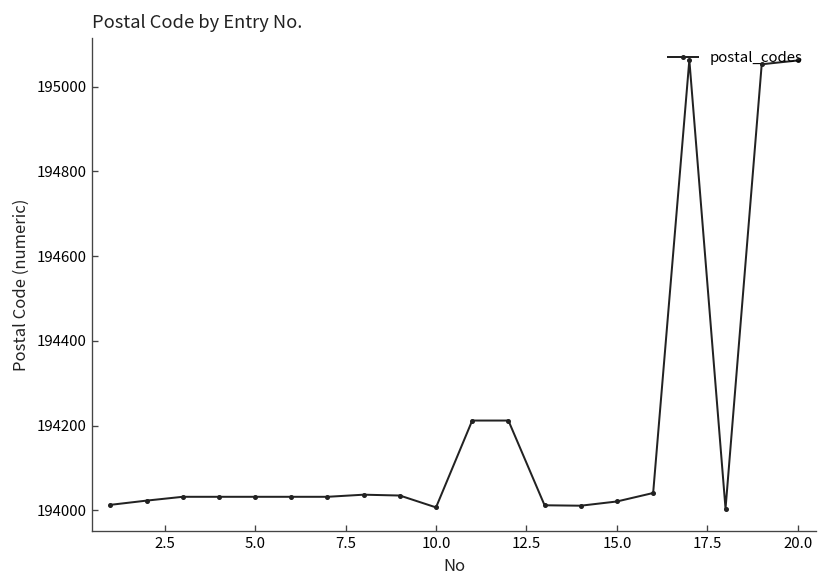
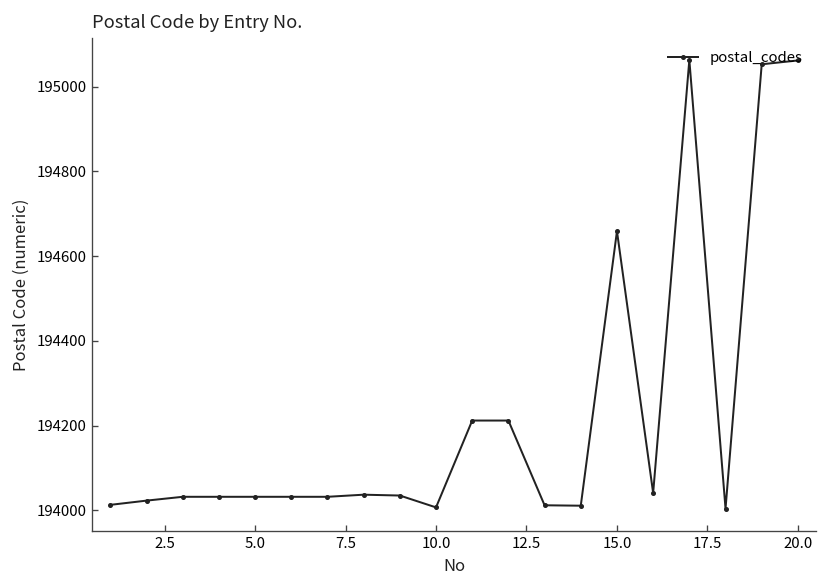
15.0: 194020 -> 194660
